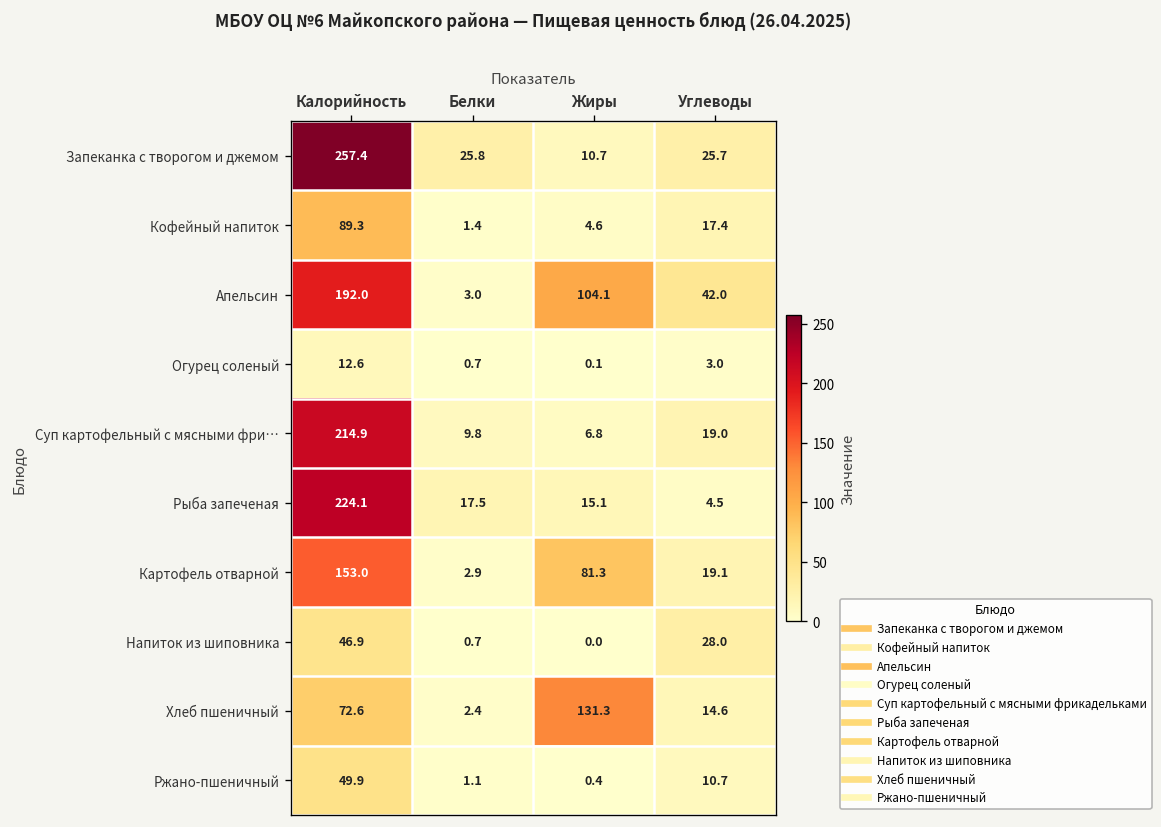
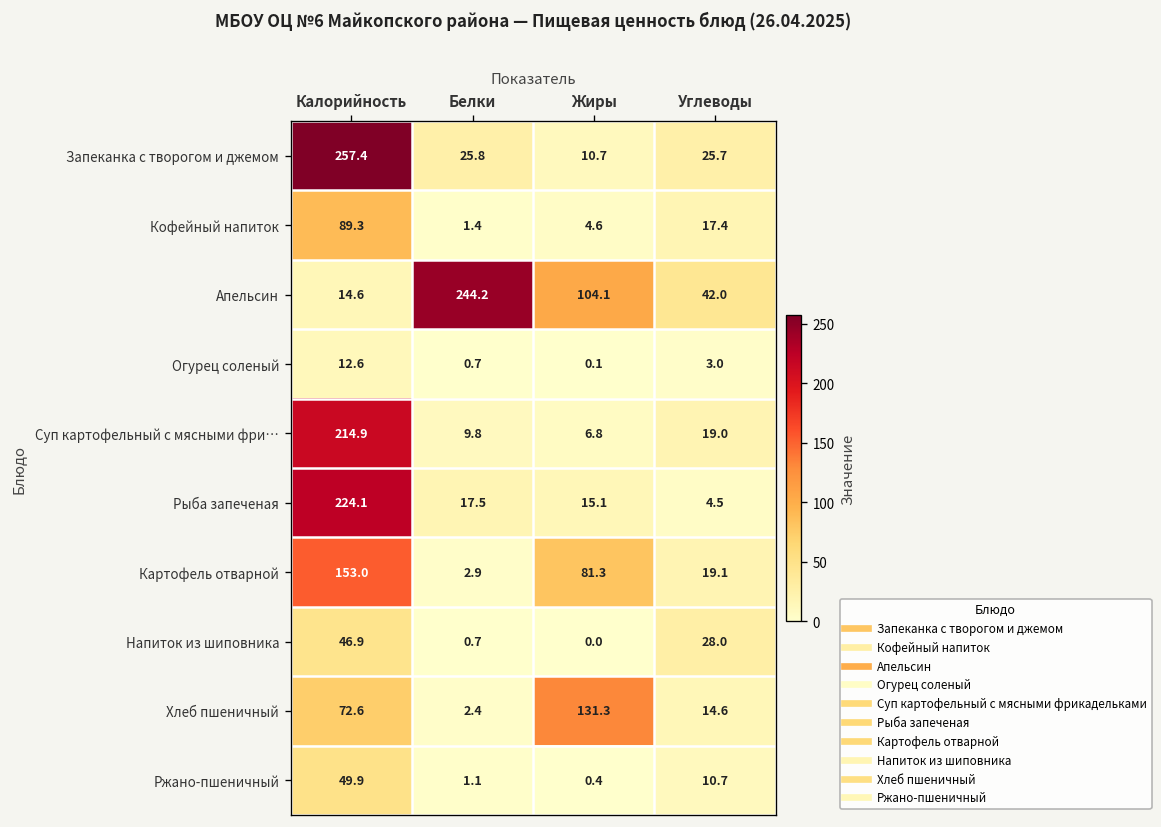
Апельсин, Калорийность: 192.0 -> 14.6
Апельсин, Белки: 3.0 -> 244.2
